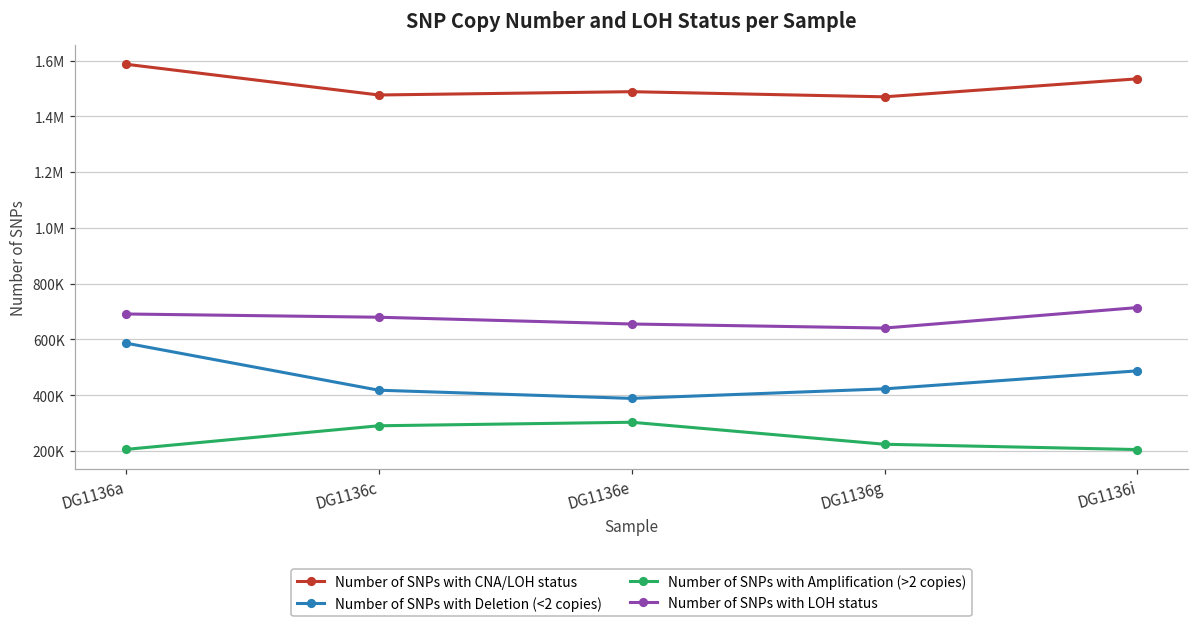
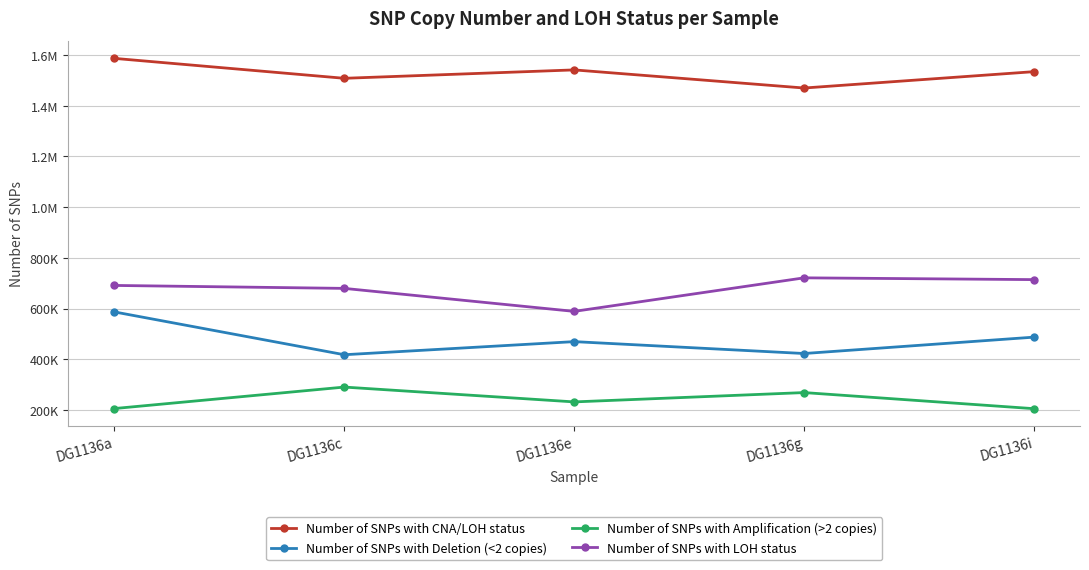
Number of SNPs with CNA/LOH status, DG1136c: 1480000 -> 1510000
Number of SNPs with CNA/LOH status, DG1136e: 1490000 -> 1540000
Number of SNPs with Deletion (<2 copies), DG1136e: 390000 -> 470000
Number of SNPs with Amplification (>2 copies), DG1136e: 300000 -> 230000
Number of SNPs with LOH status, DG1136e: 660000 -> 590000
Number of SNPs with Amplification (>2 copies), DG1136g: 220000 -> 270000
Number of SNPs with LOH status, DG1136g: 640000 -> 720000
